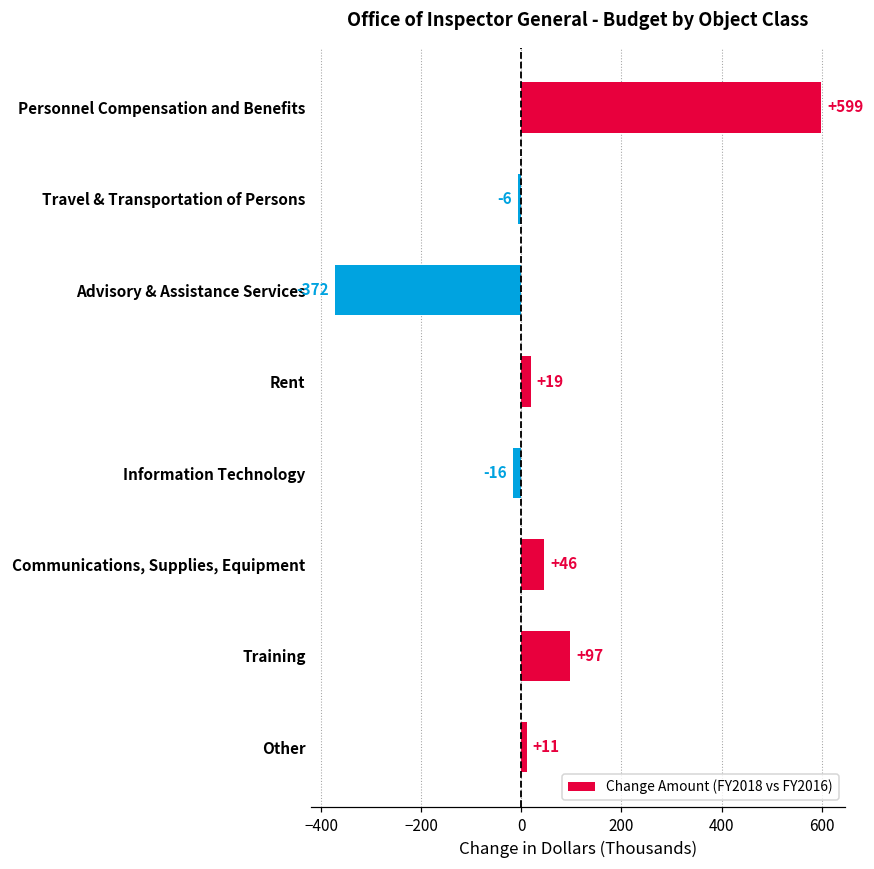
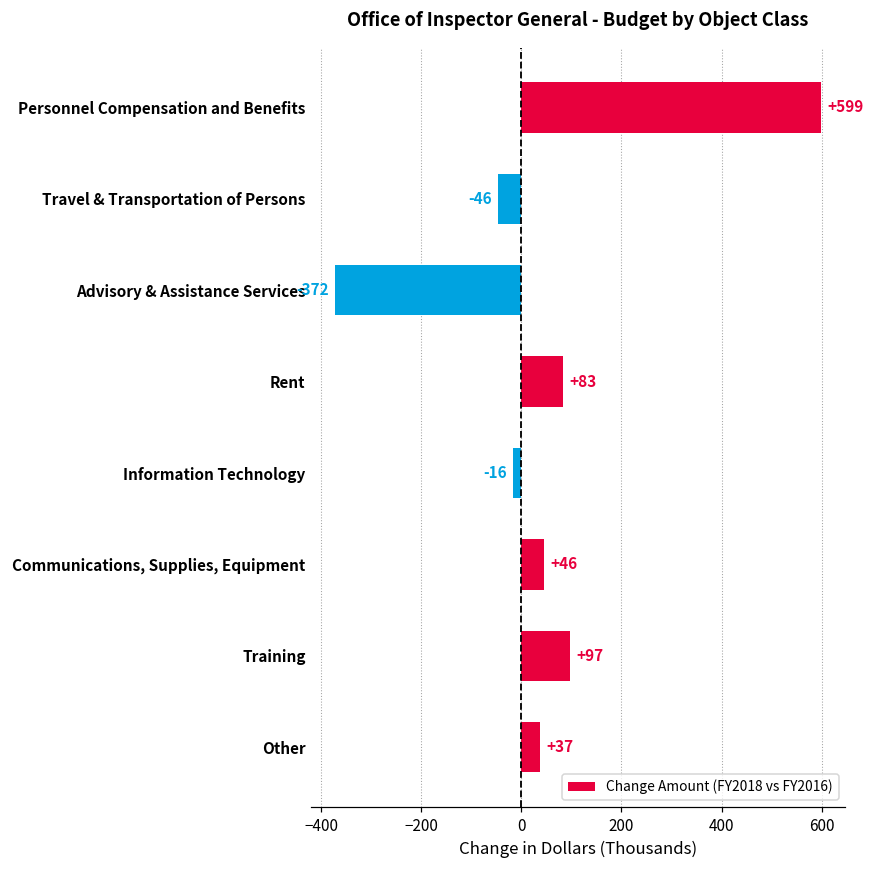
Travel & Transportation of Persons: -6 -> -46
Rent: +19 -> +83
Other: +11 -> +37
